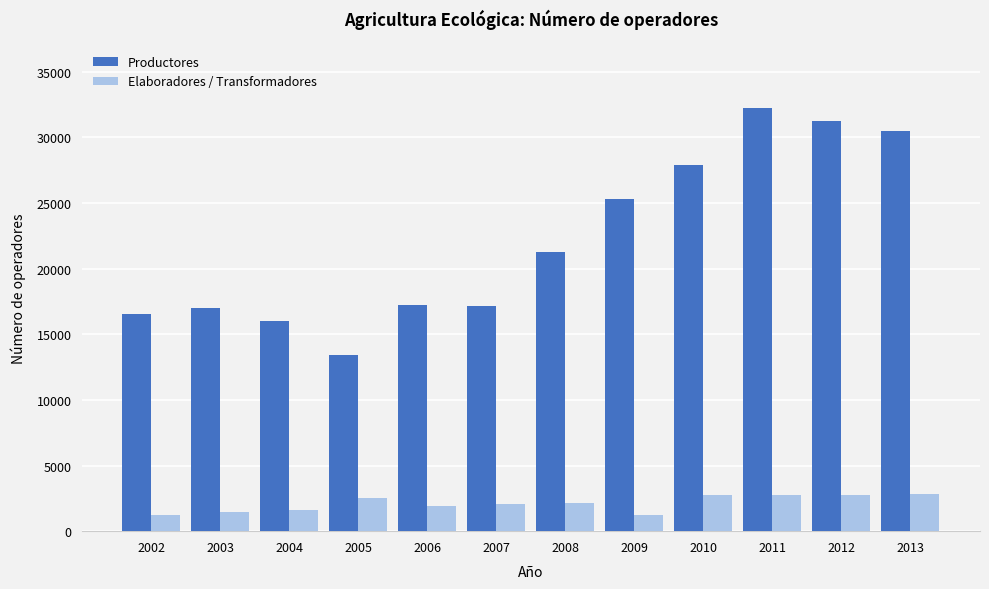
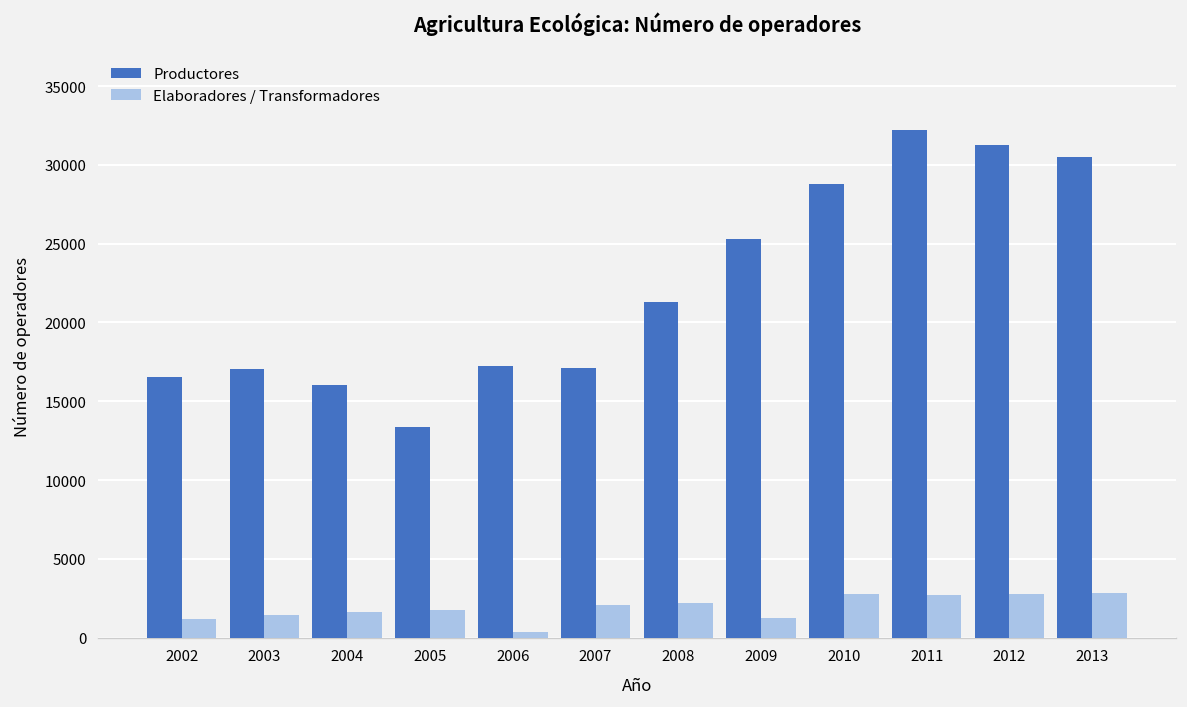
Elaboradores / Transformadores, 2005: 2500 -> 1800
Elaboradores / Transformadores, 2006: 1900 -> 300
Productores, 2010: 27900 -> 28800
